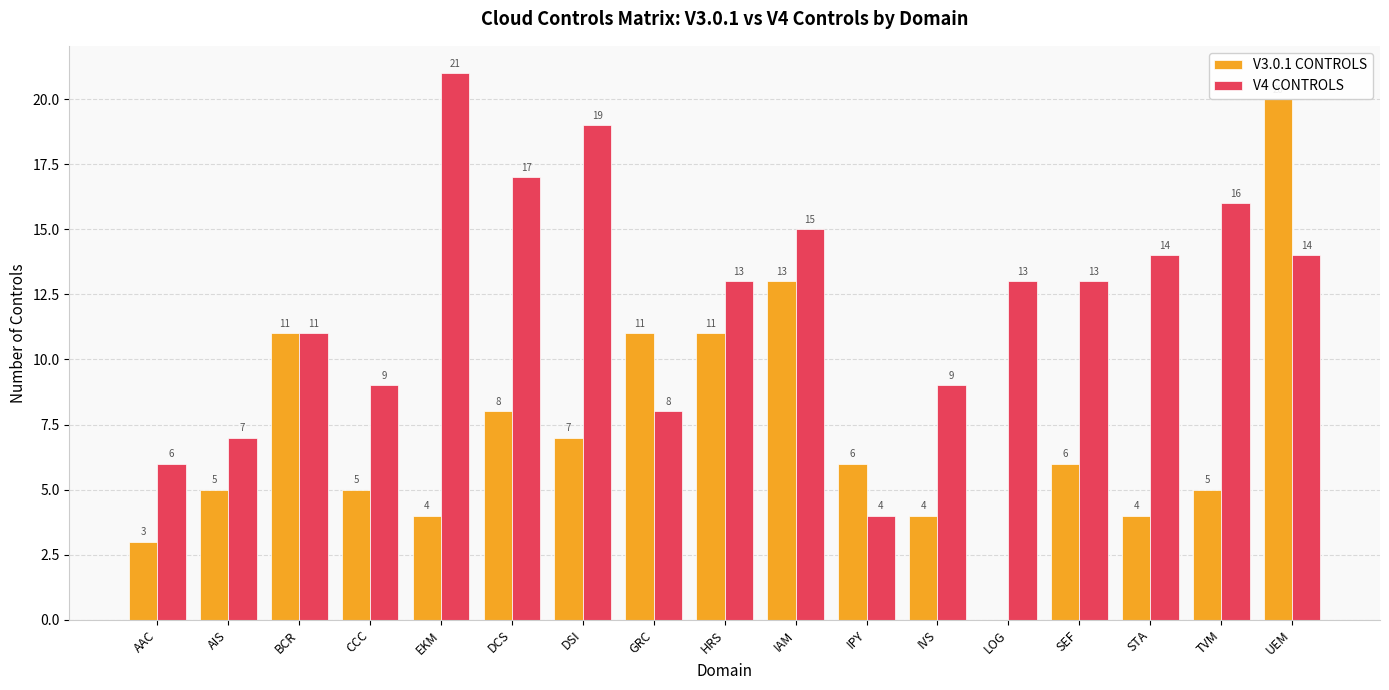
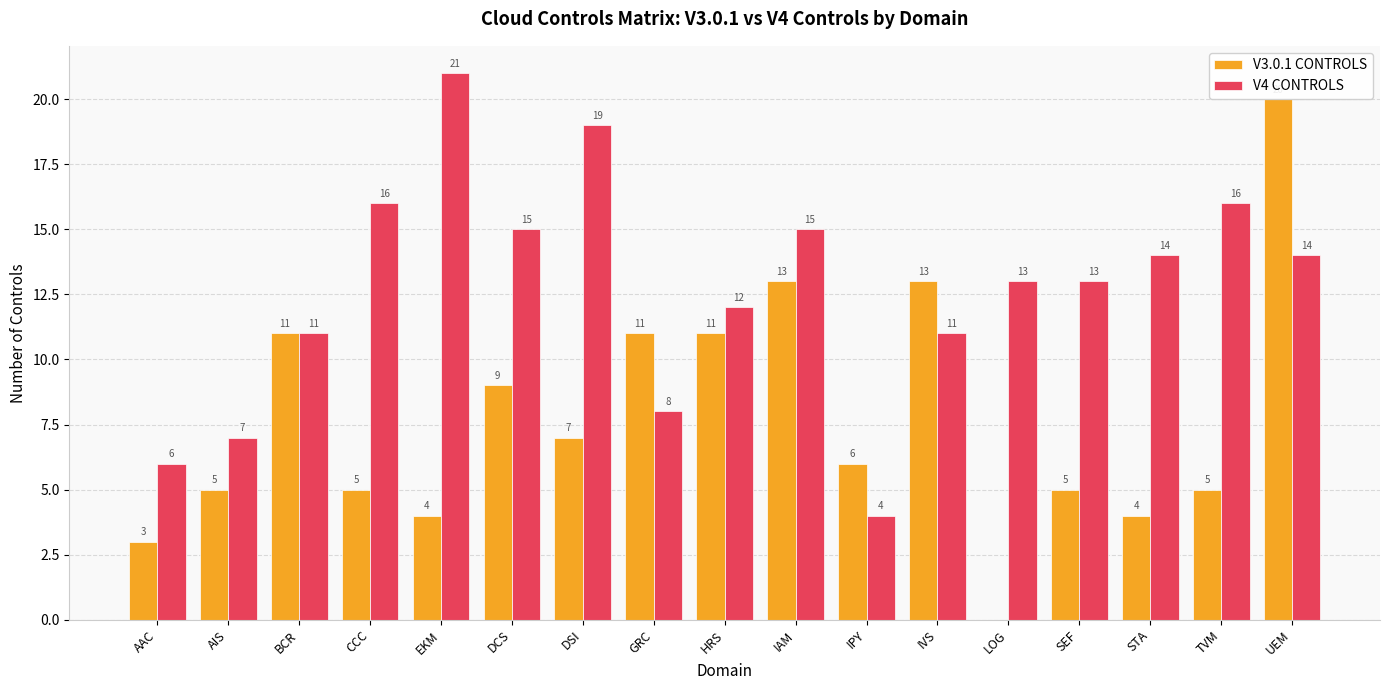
V4 CONTROLS, CCC: 9 -> 16
V3.0.1 CONTROLS, DCS: 8 -> 9
V4 CONTROLS, DCS: 17 -> 15
V4 CONTROLS, HRS: 13 -> 12
V3.0.1 CONTROLS, IVS: 4 -> 13
V4 CONTROLS, IVS: 9 -> 11
V3.0.1 CONTROLS, SEF: 6 -> 5
